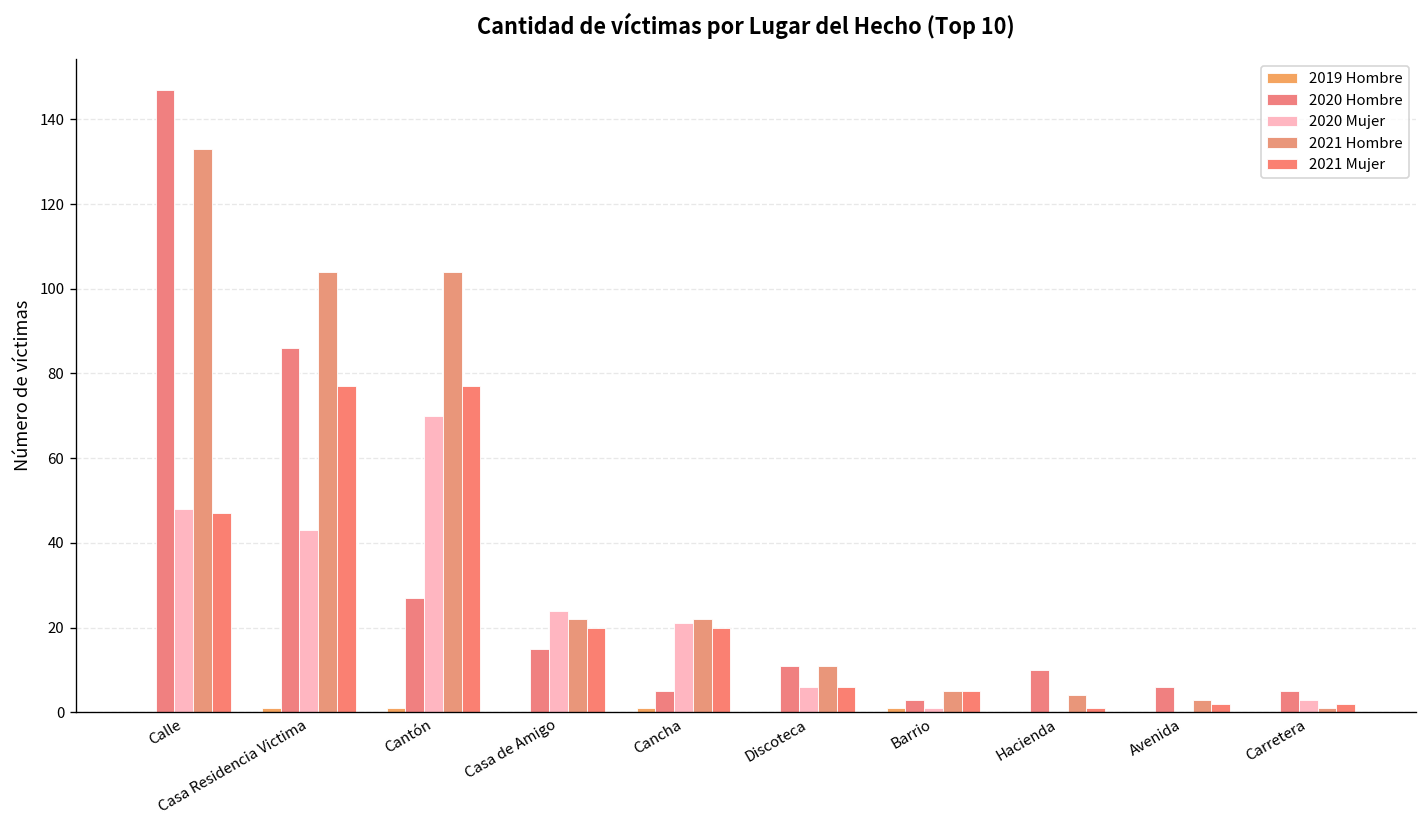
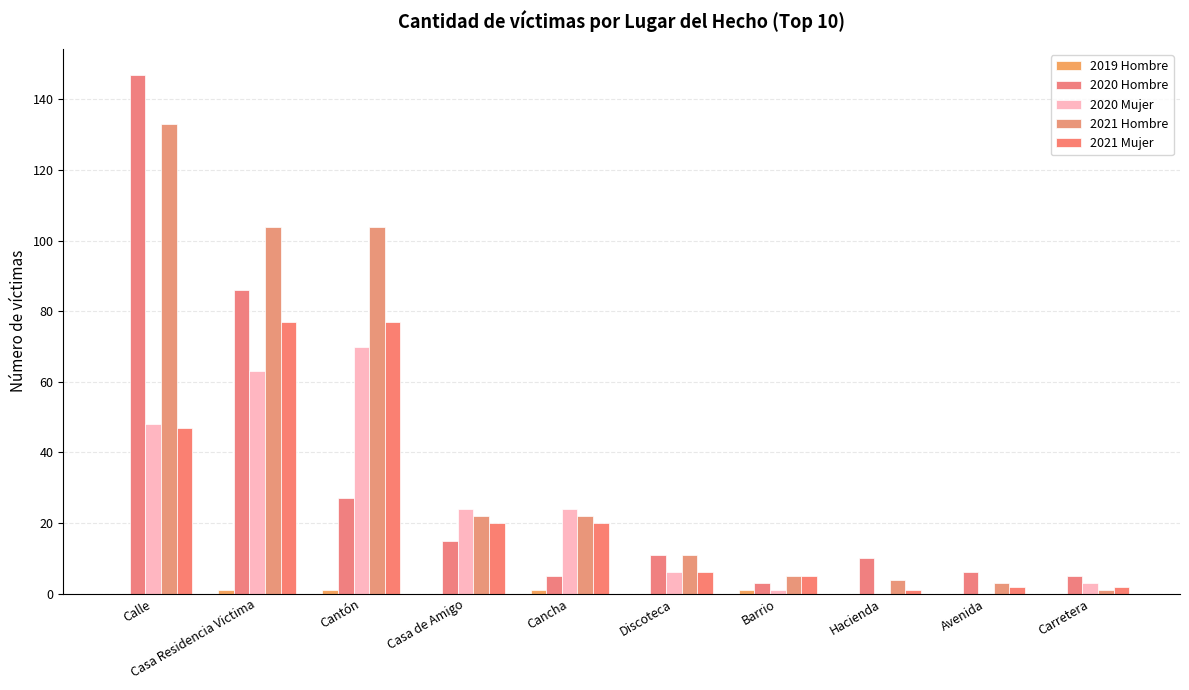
2020 Mujer, Casa Residencia Victima: 43 -> 63
2020 Mujer, Cancha: 21 -> 24
